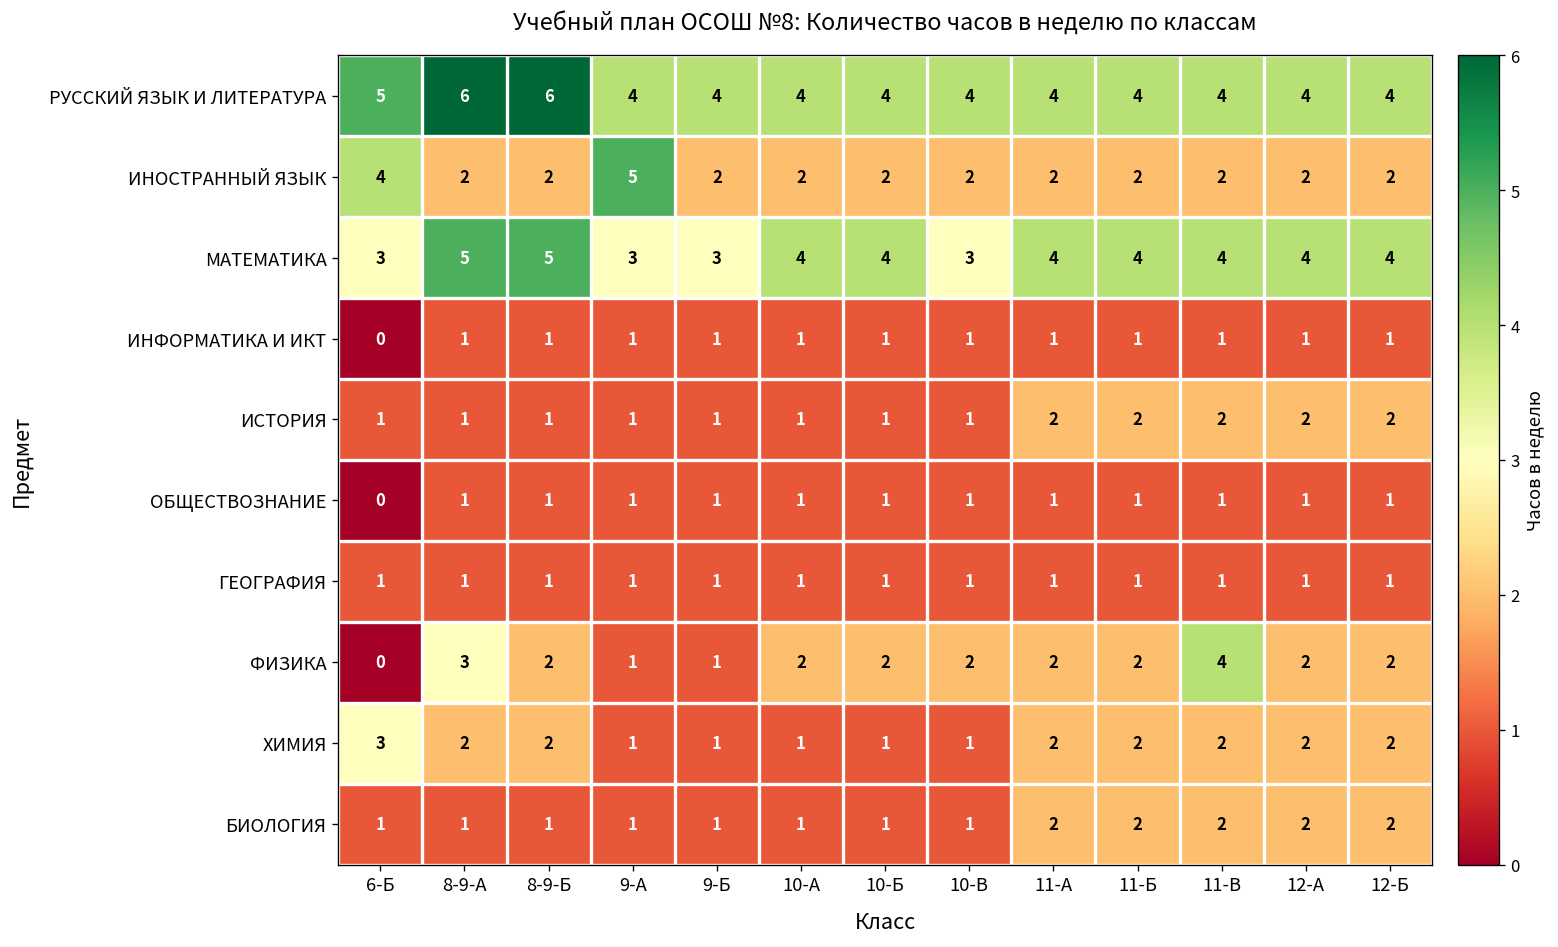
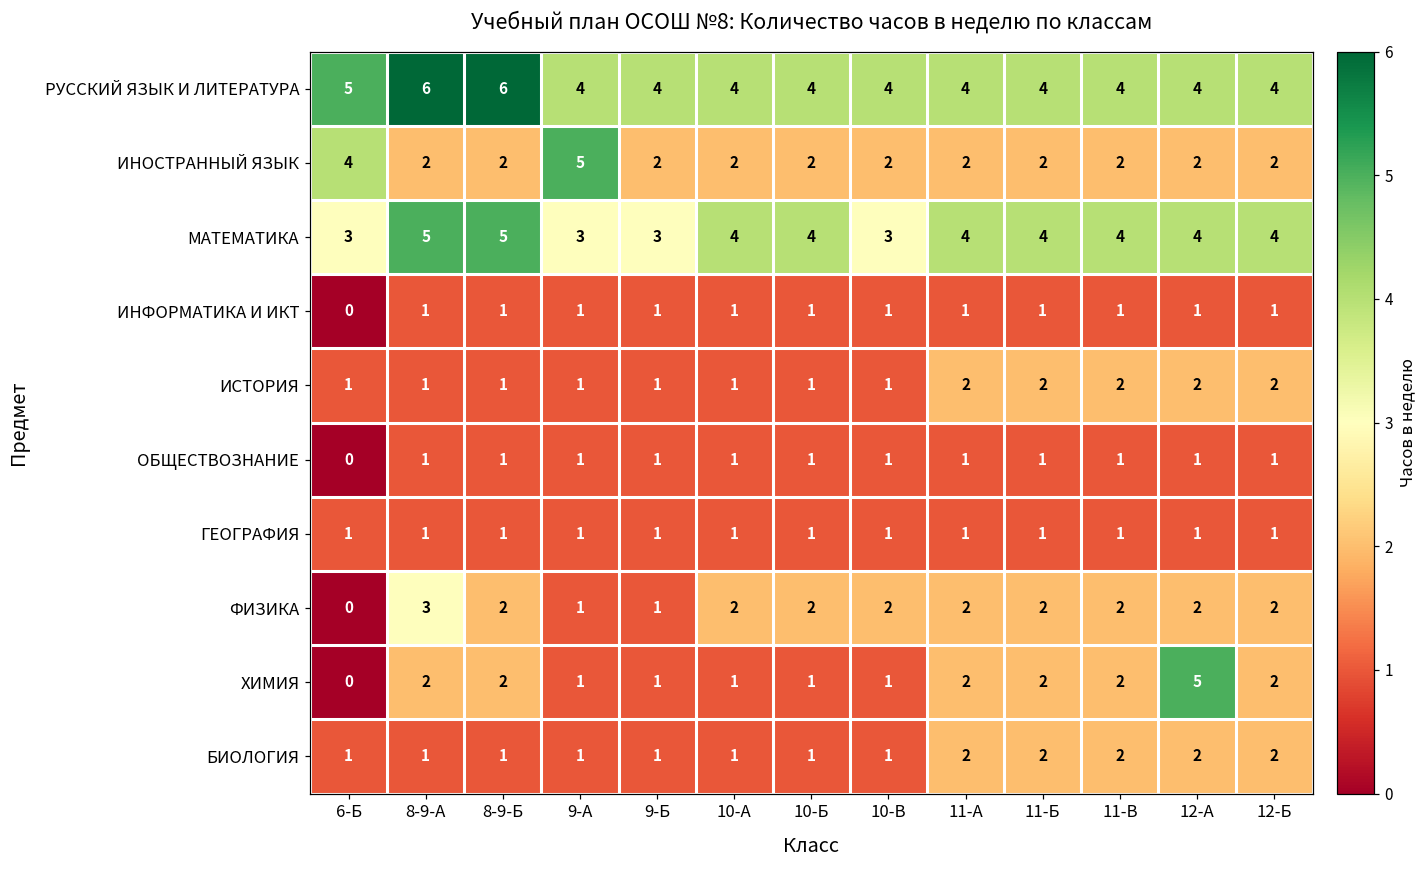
ФИЗИКА, 11-В: 4 -> 2
ХИМИЯ, 6-Б: 3 -> 0
ХИМИЯ, 12-А: 2 -> 5
